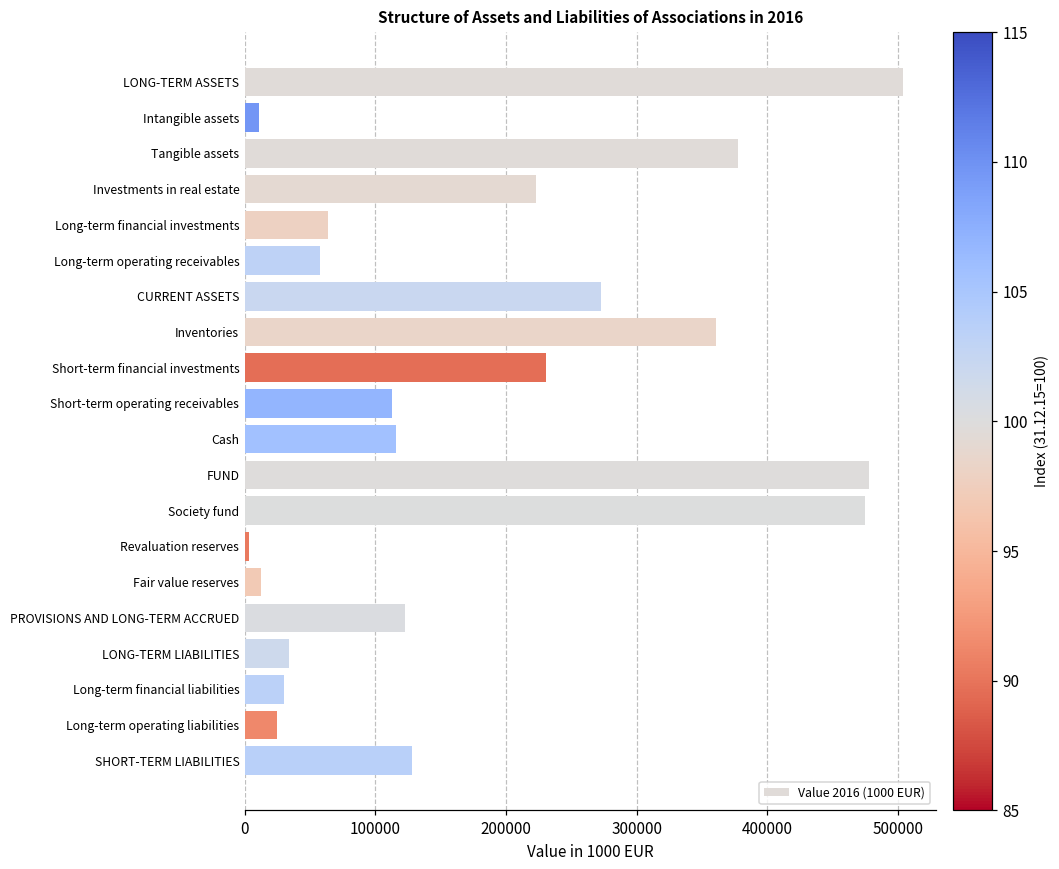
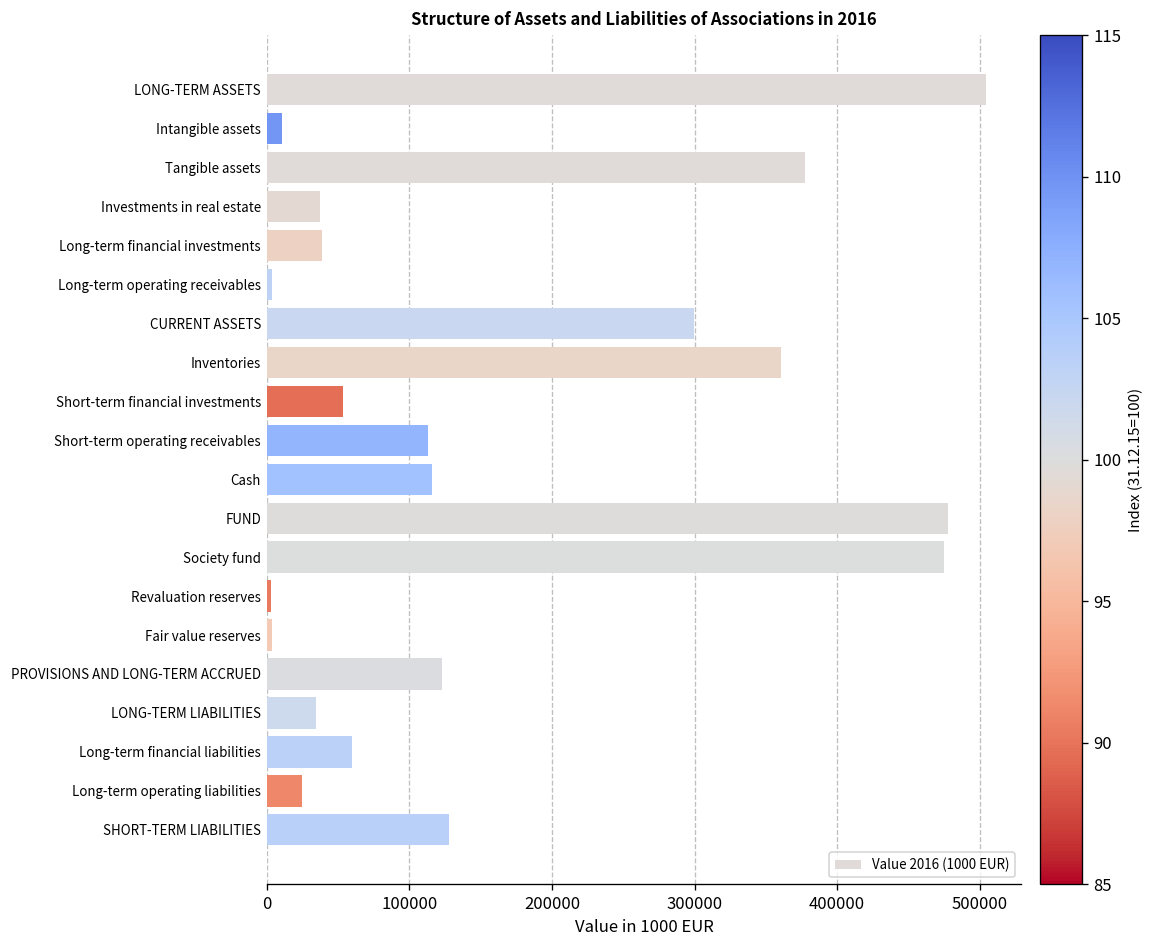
Investments in real estate: 223000 -> 37000
Long-term financial investments: 64000 -> 39000
Long-term operating receivables: 58000 -> 4000
CURRENT ASSETS: 273000 -> 300000
Short-term financial investments: 230000 -> 53000
Fair value reserves: 12000 -> 4000
Long-term financial liabilities: 30000 -> 60000
